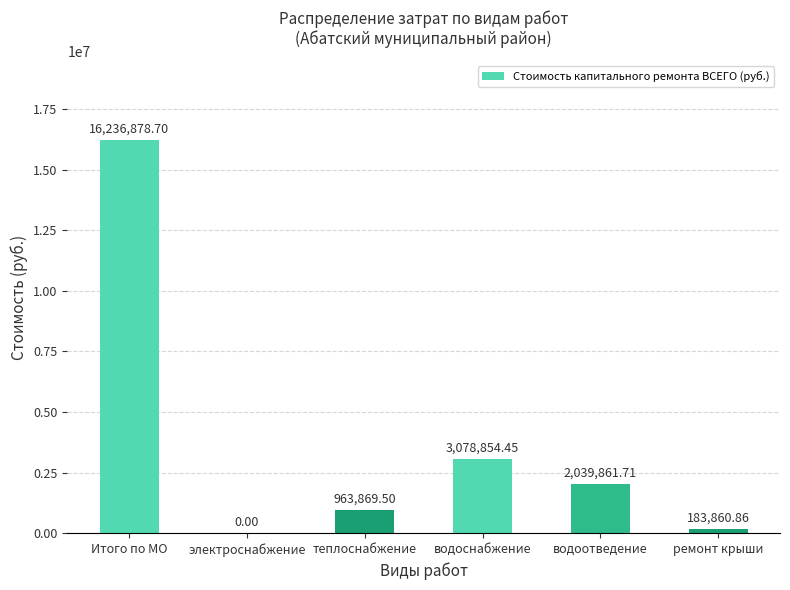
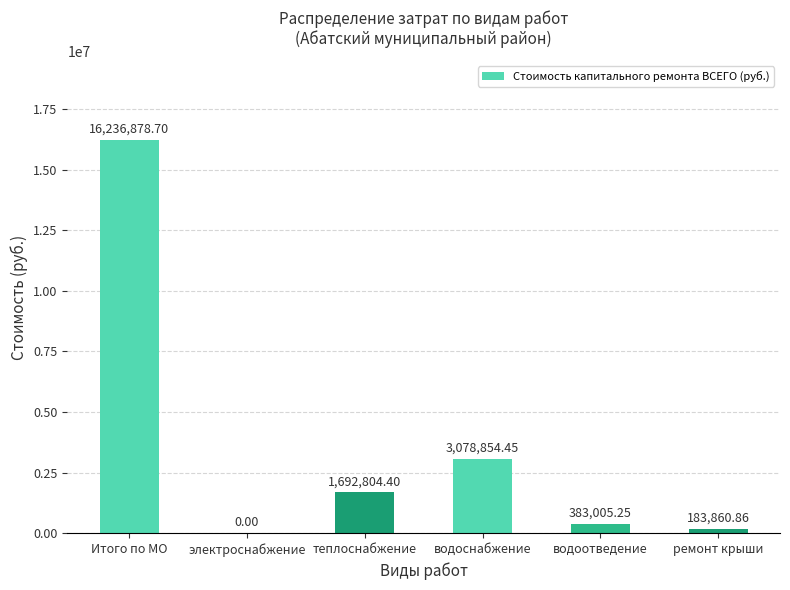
теплоснабжение: 963,869.50 -> 1,692,804.40
водоотведение: 2,039,861.71 -> 383,005.25
